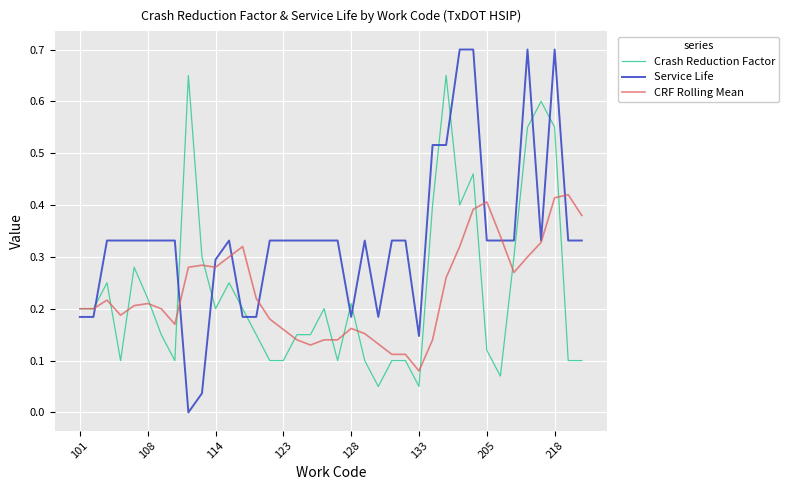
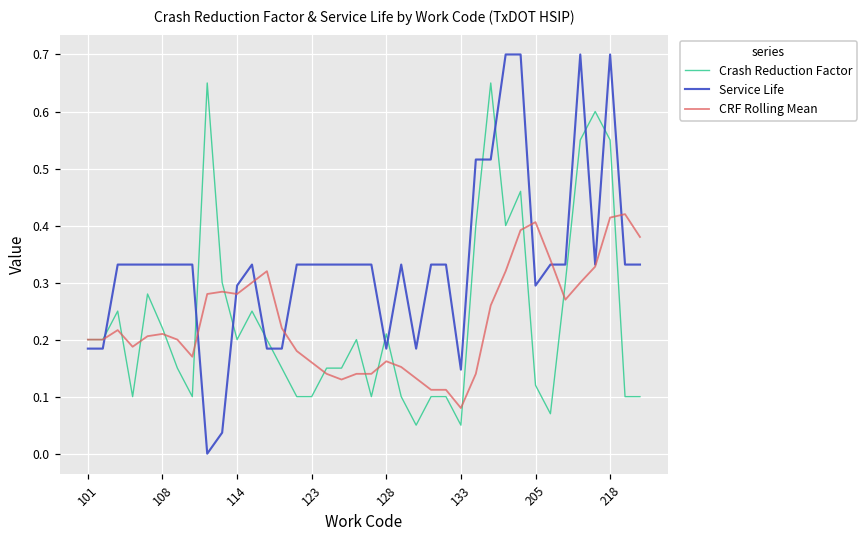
Service Life, 205: 0.33 -> 0.29
